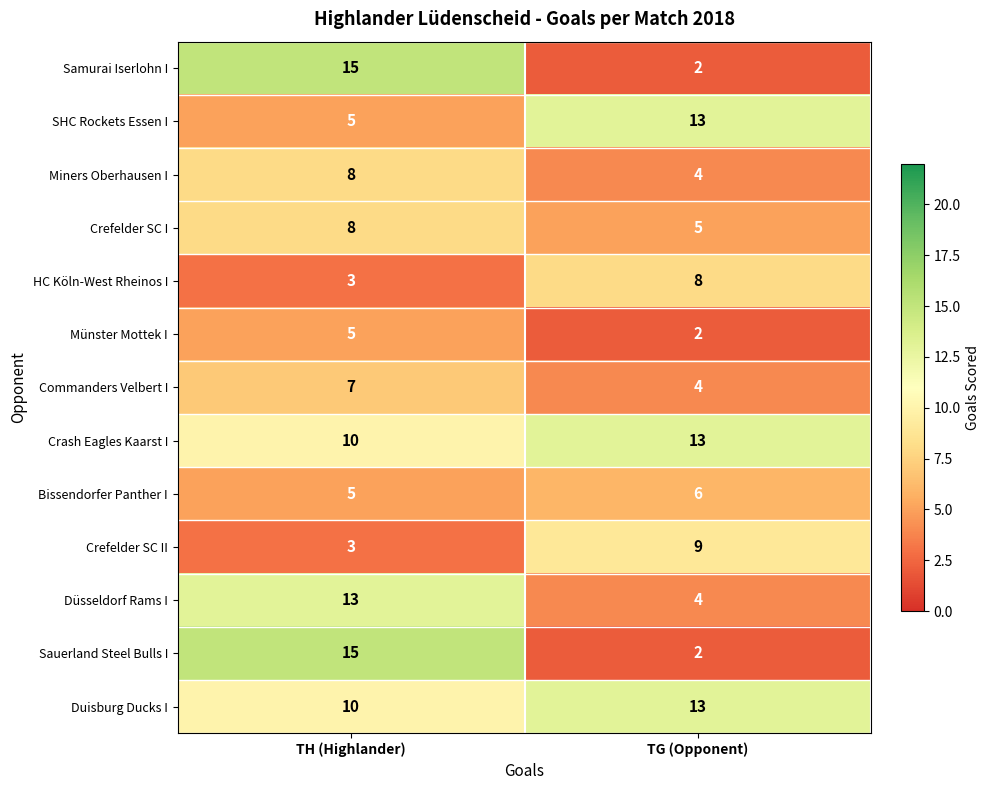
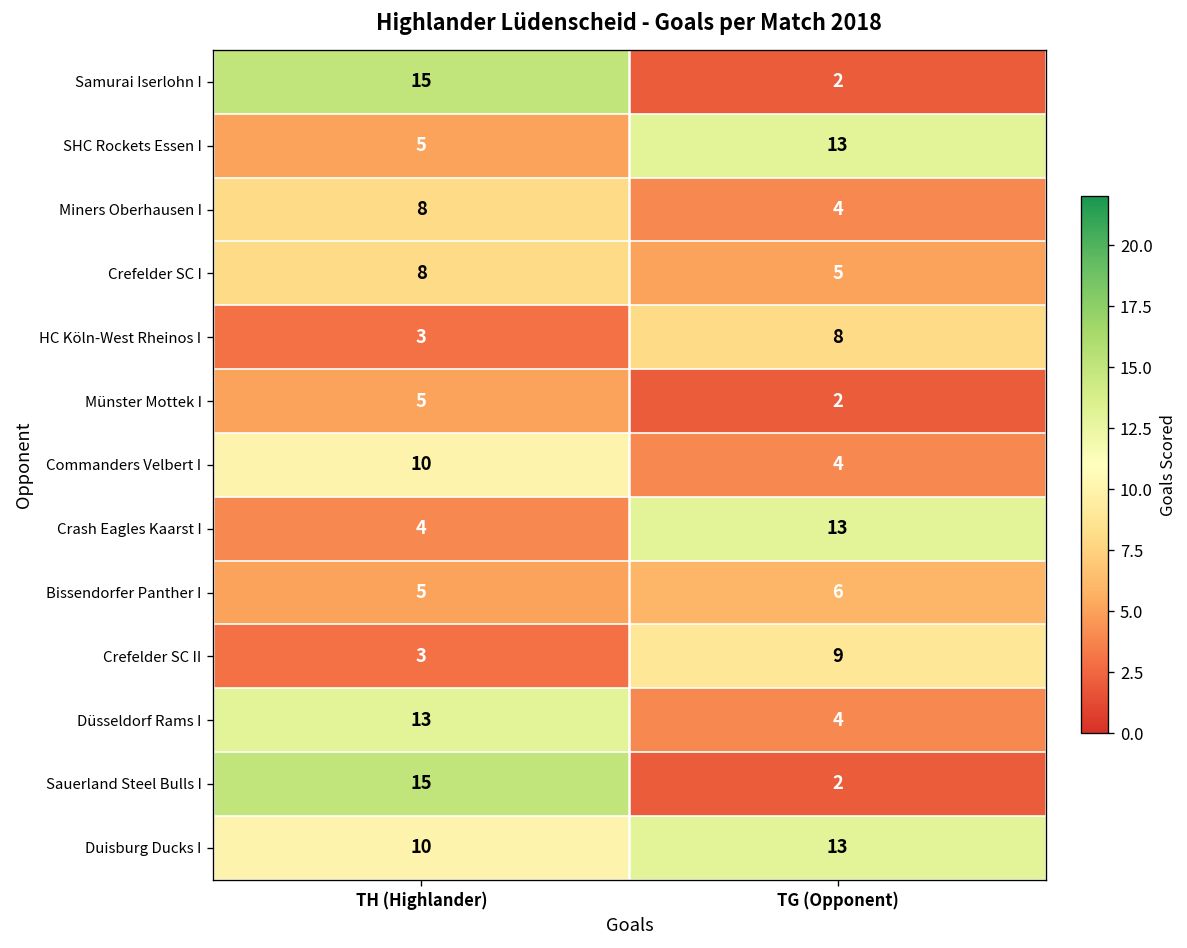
Commanders Velbert I, TH (Highlander): 7 -> 10
Crash Eagles Kaarst I, TH (Highlander): 10 -> 4
